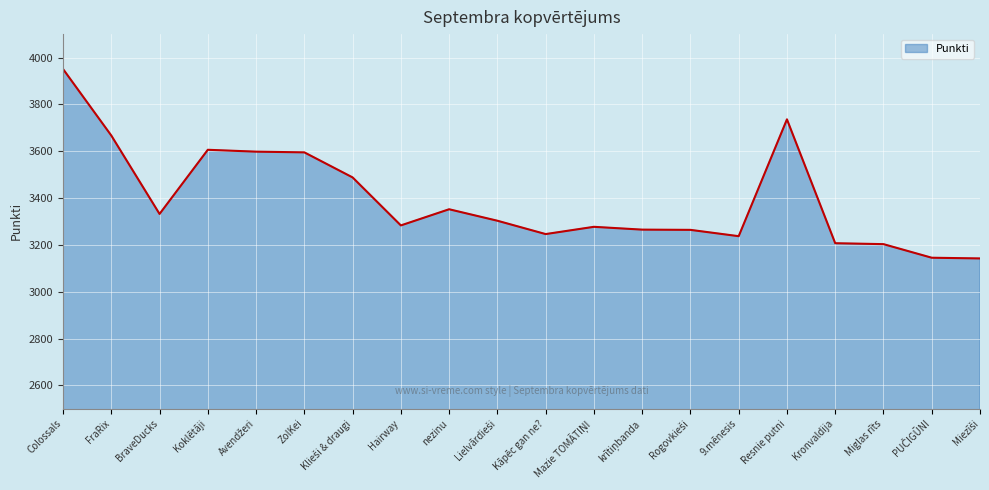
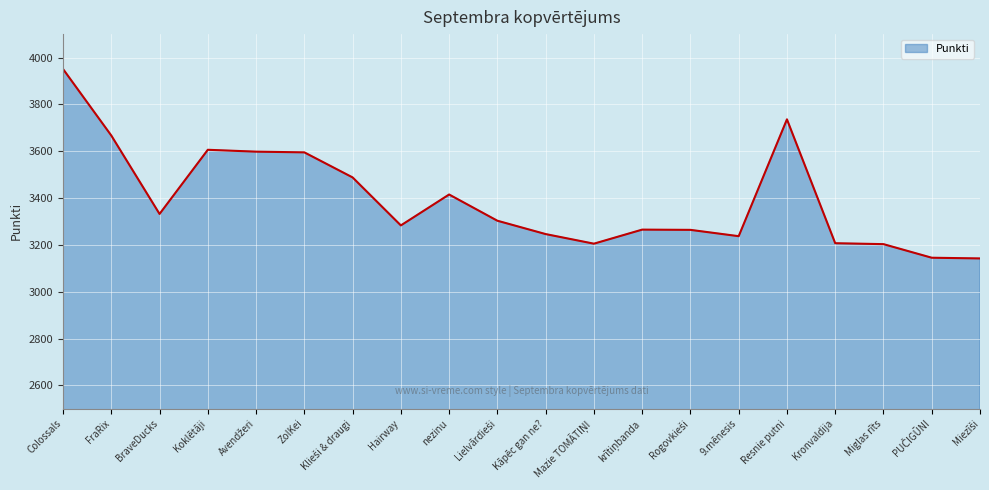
nezinu: 3350 -> 3420
Mazie TOMĀTIŅI: 3280 -> 3210
